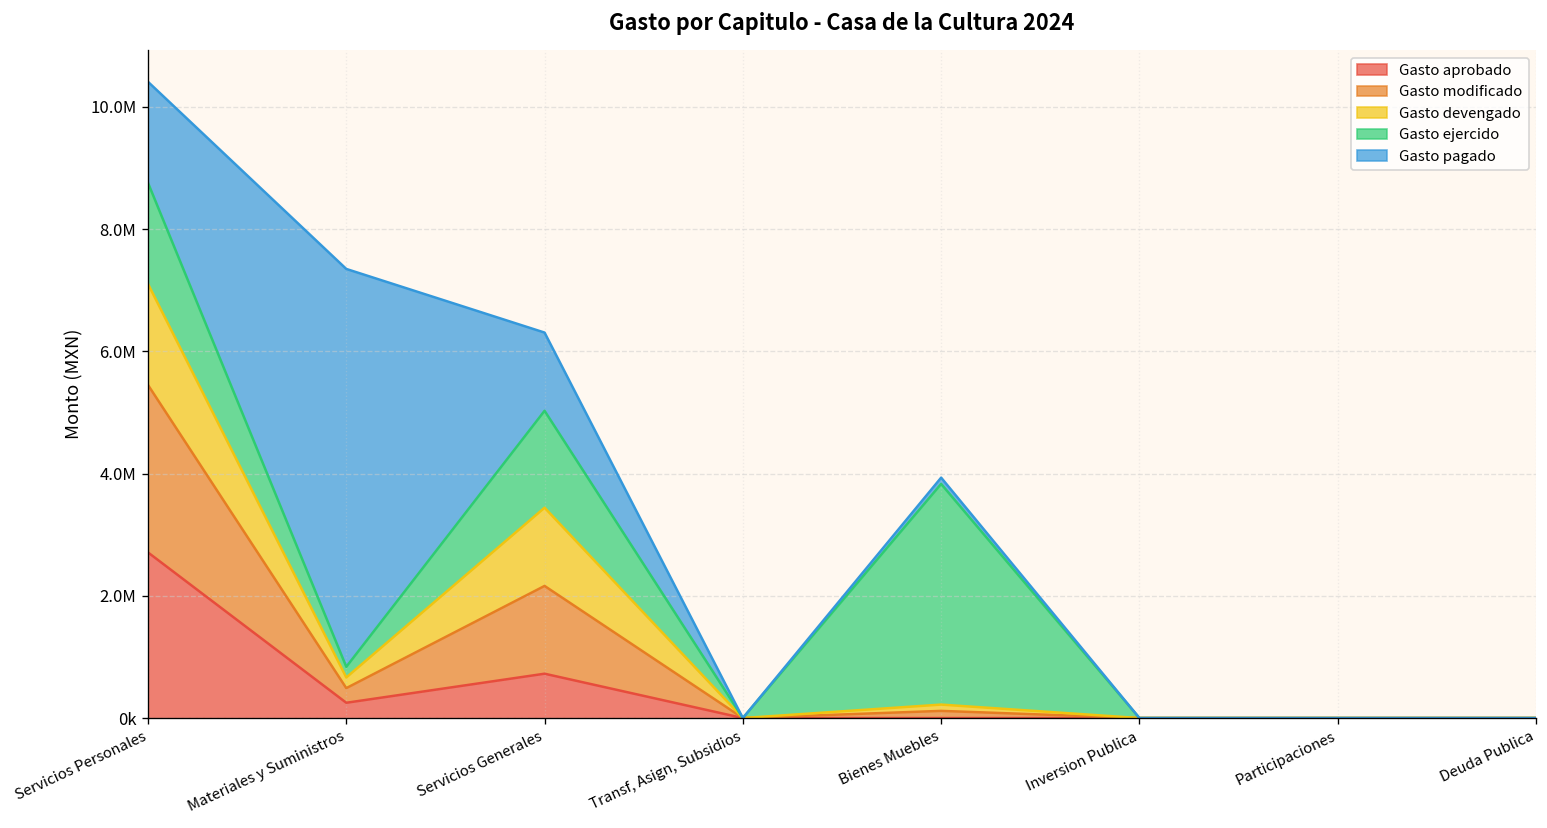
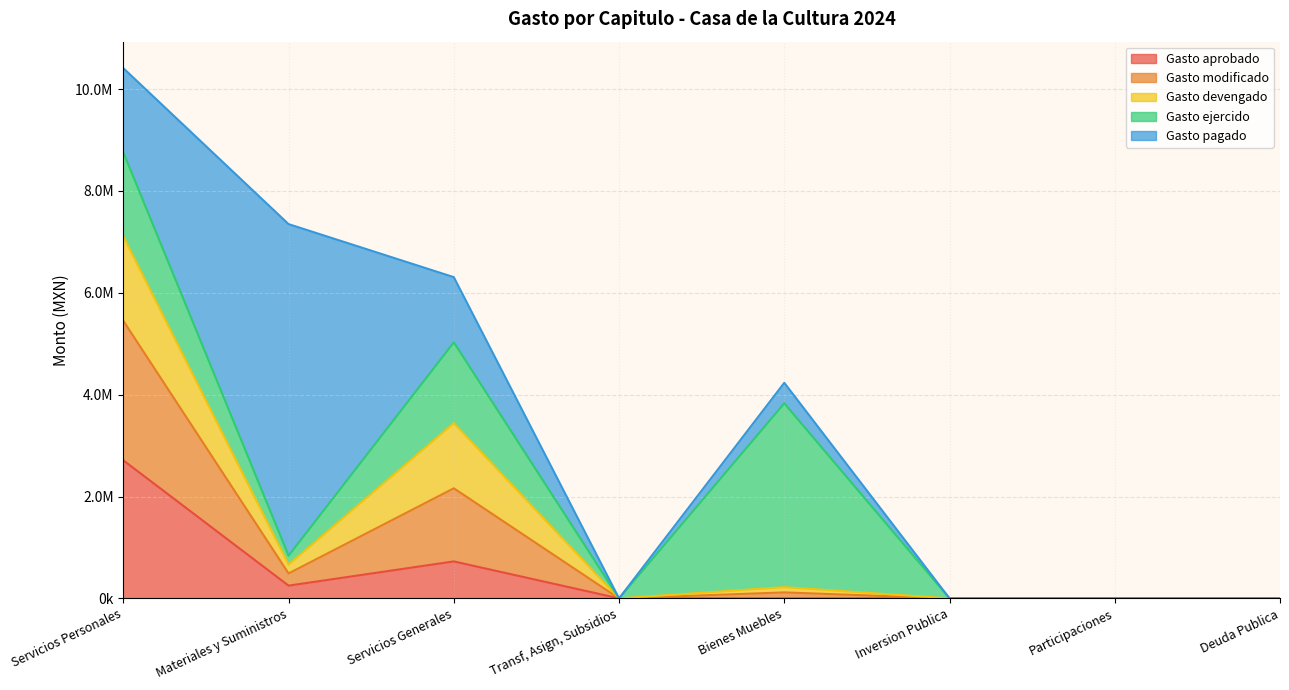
Gasto pagado, Bienes Muebles: 100000 -> 400000
